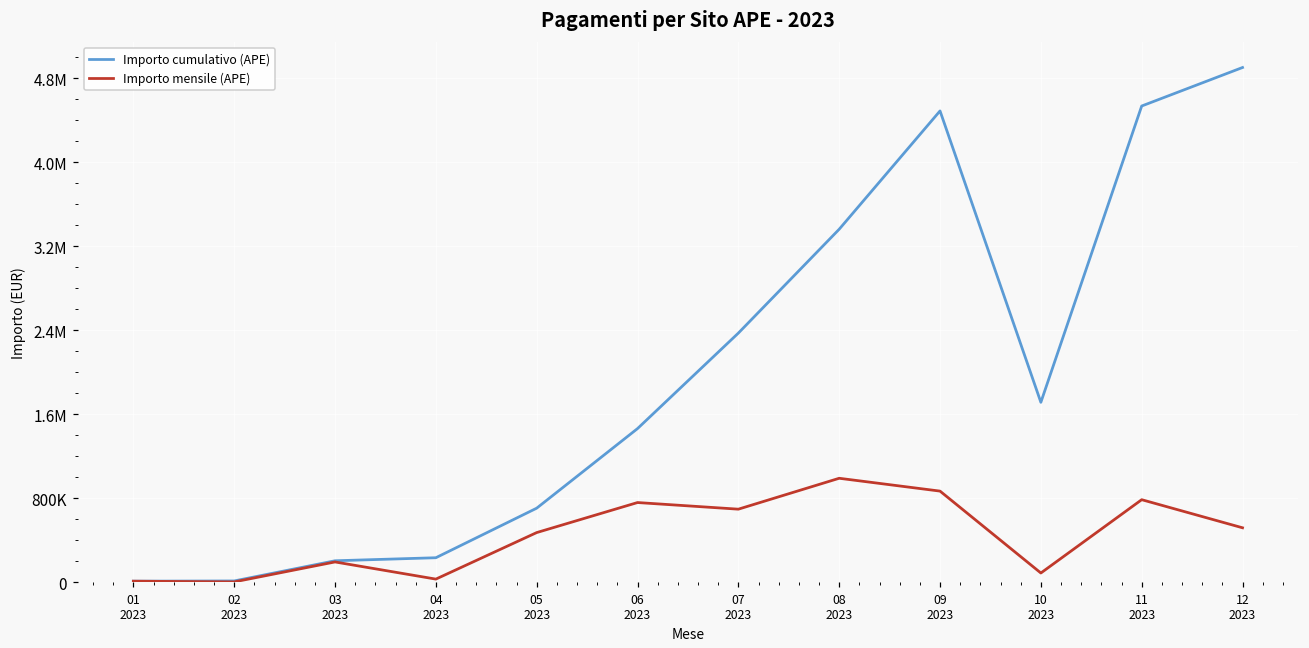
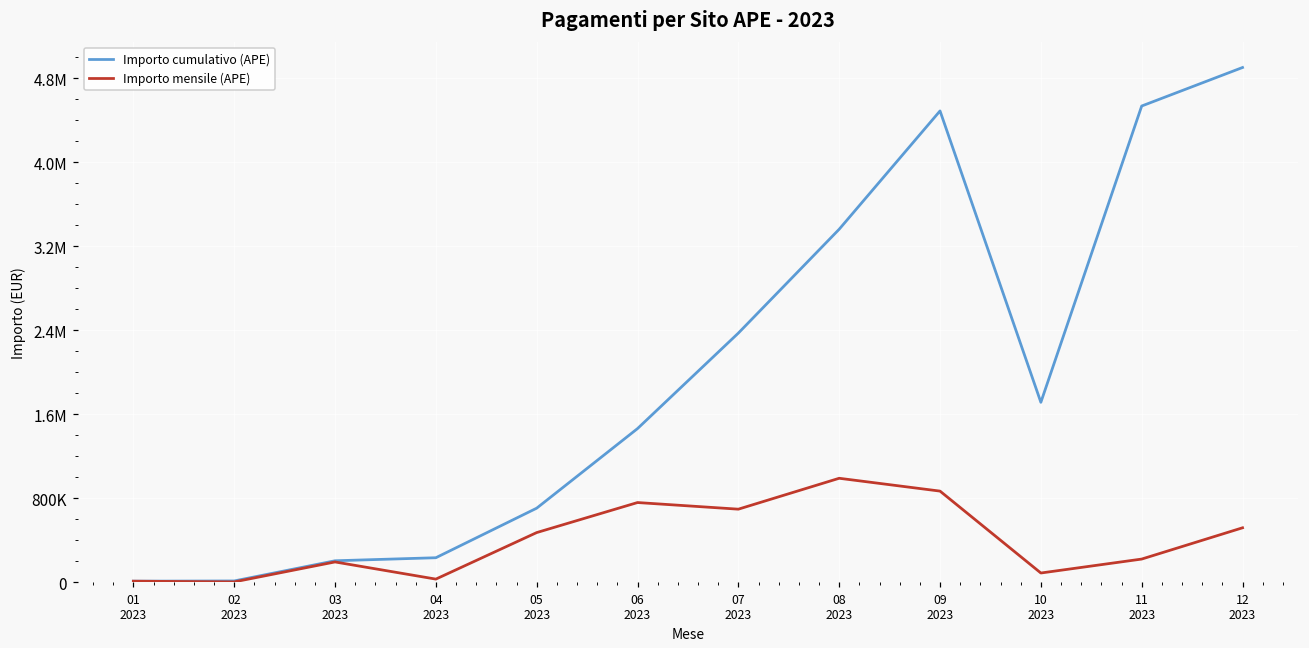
Importo mensile (APE), 11 2023: 800000 -> 200000
